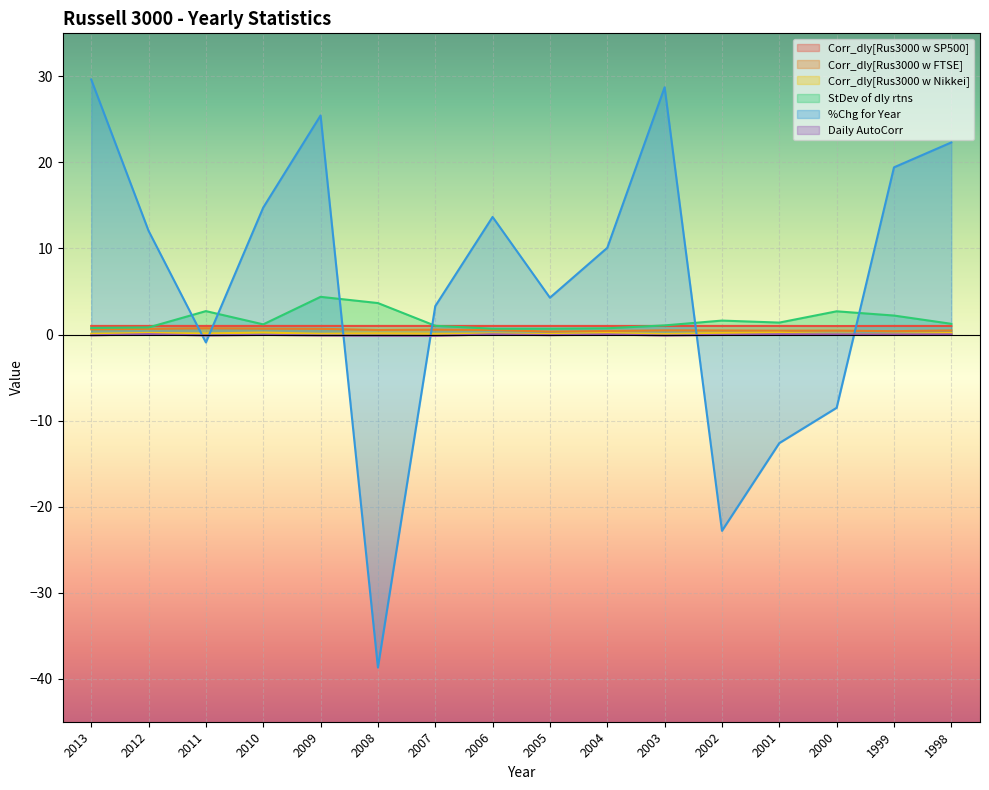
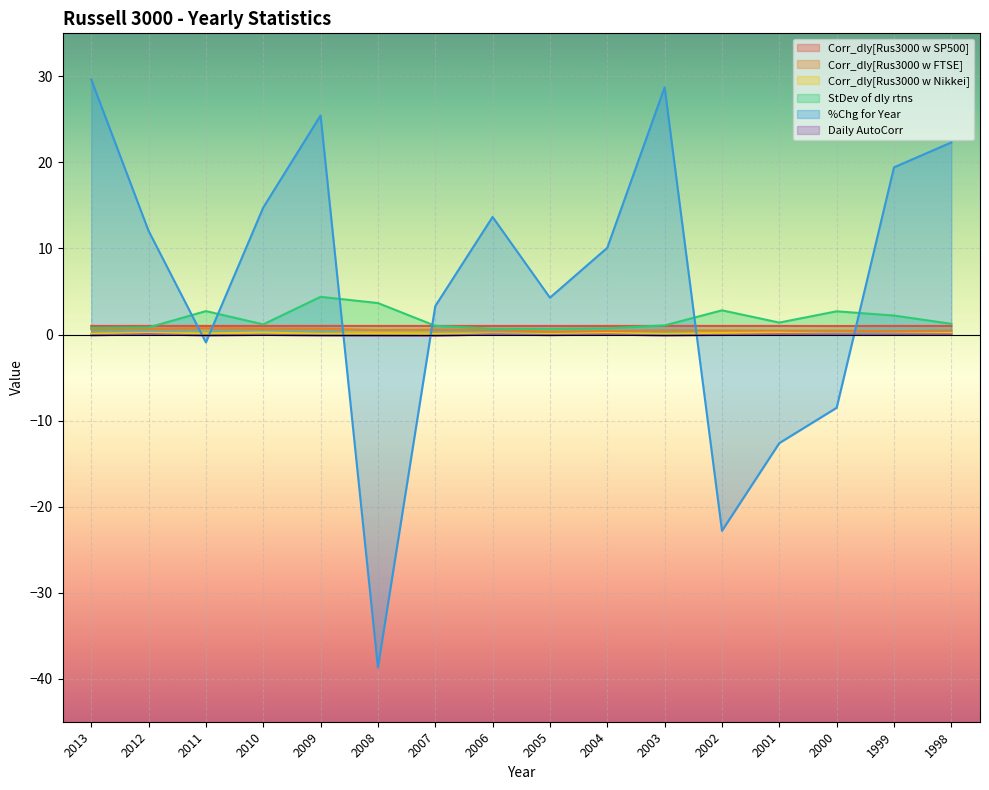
StDev of dly rtns, 2002: 2 -> 3
